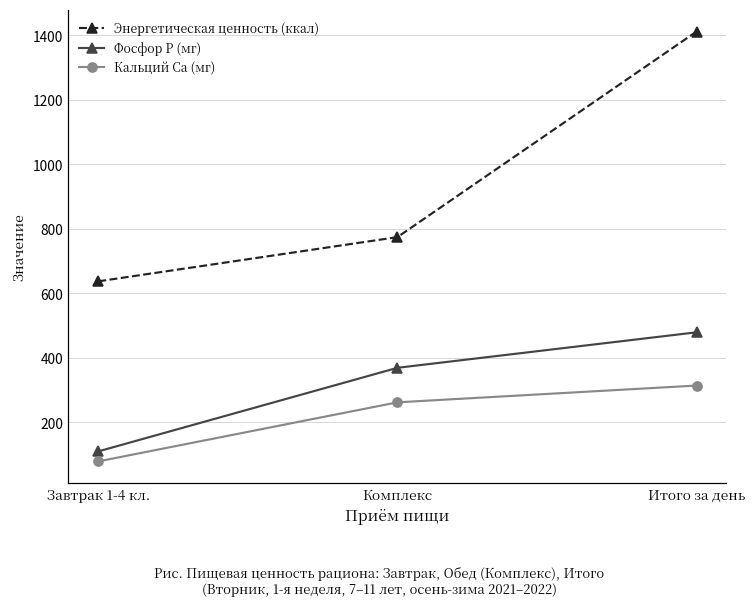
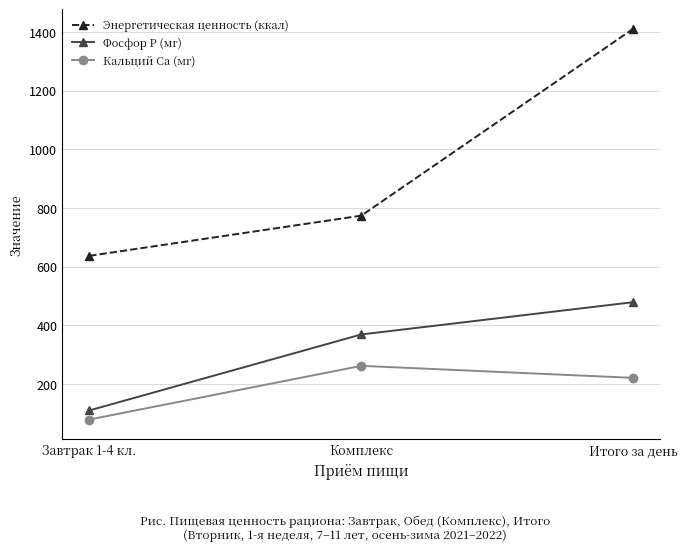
Кальций Ca (мг), Итого за день: 310 -> 220
